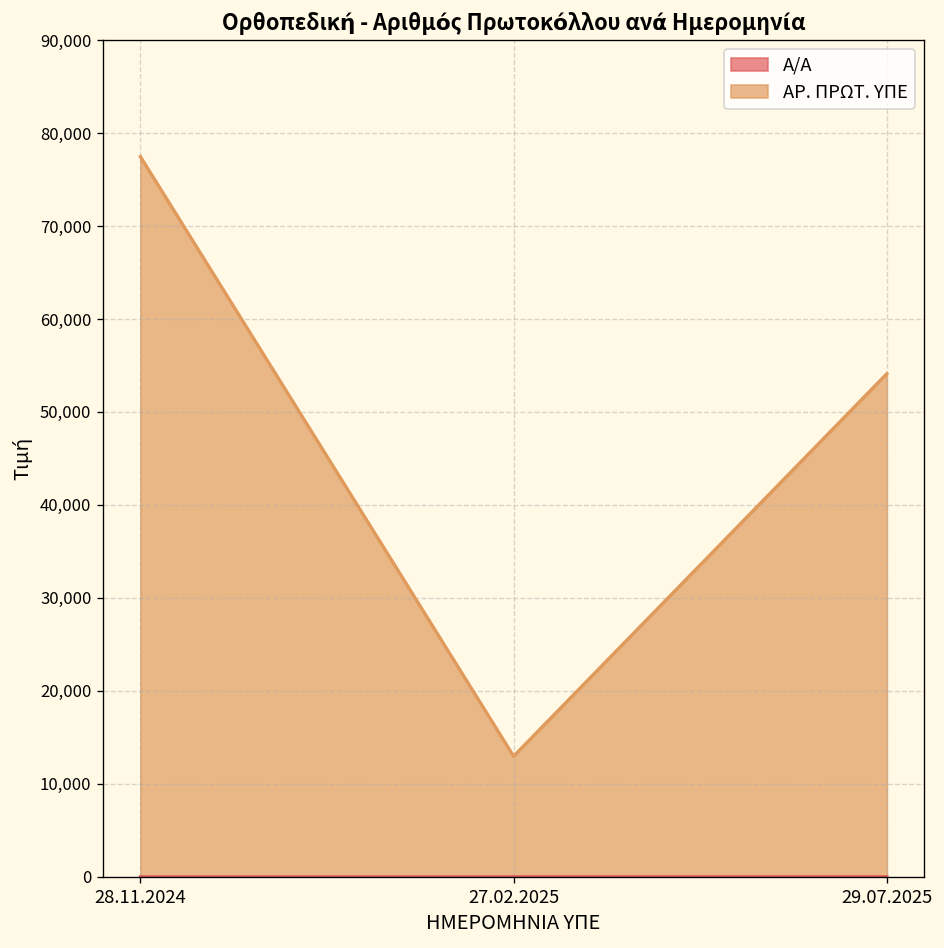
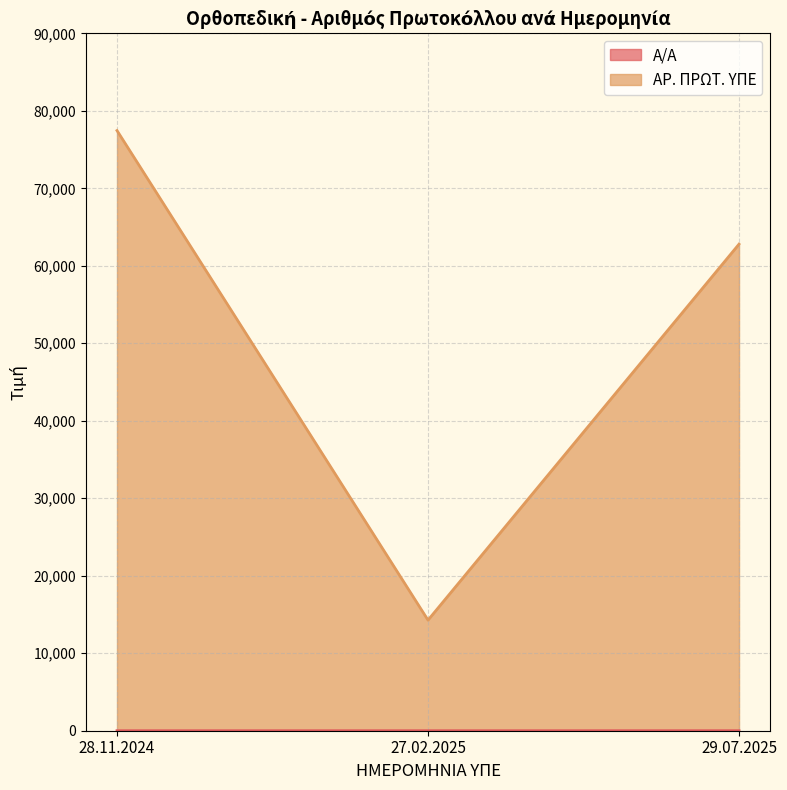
ΑΡ. ΠΡΩΤ. ΥΠΕ, 27.02.2025: 13,000 -> 14,000
ΑΡ. ΠΡΩΤ. ΥΠΕ, 29.07.2025: 54,000 -> 63,000
